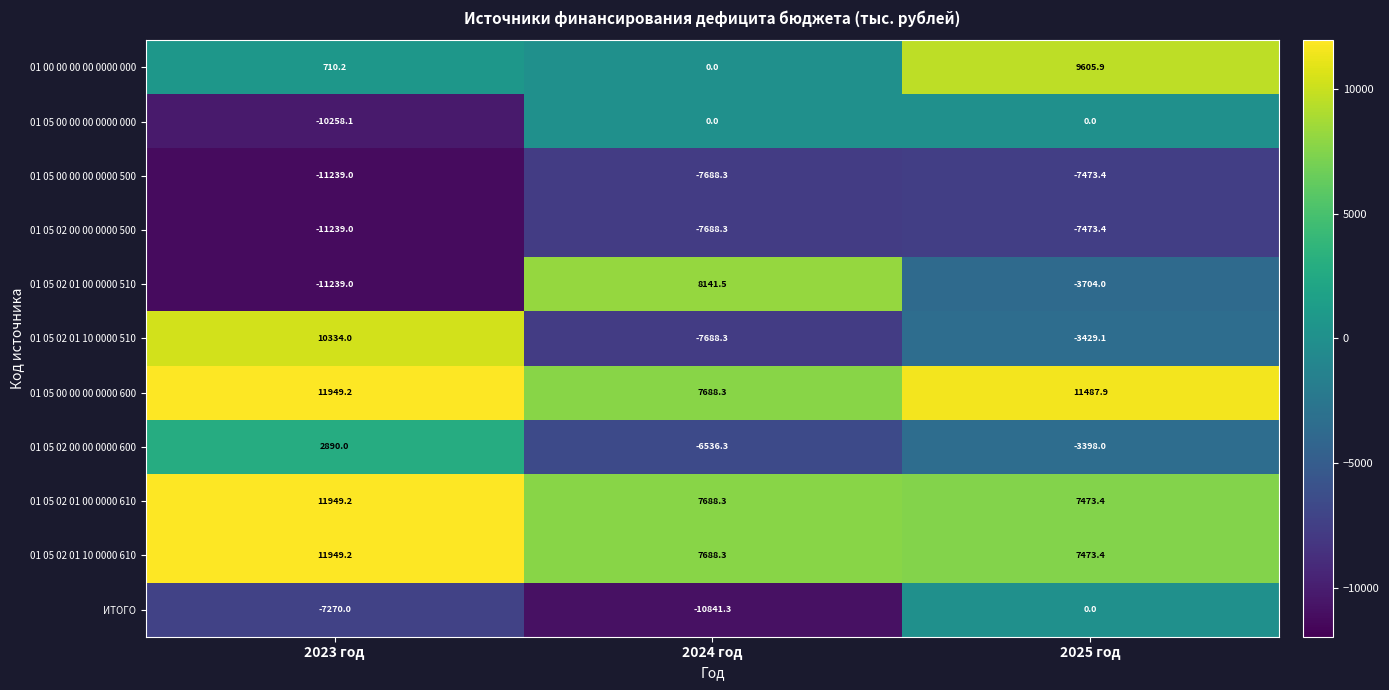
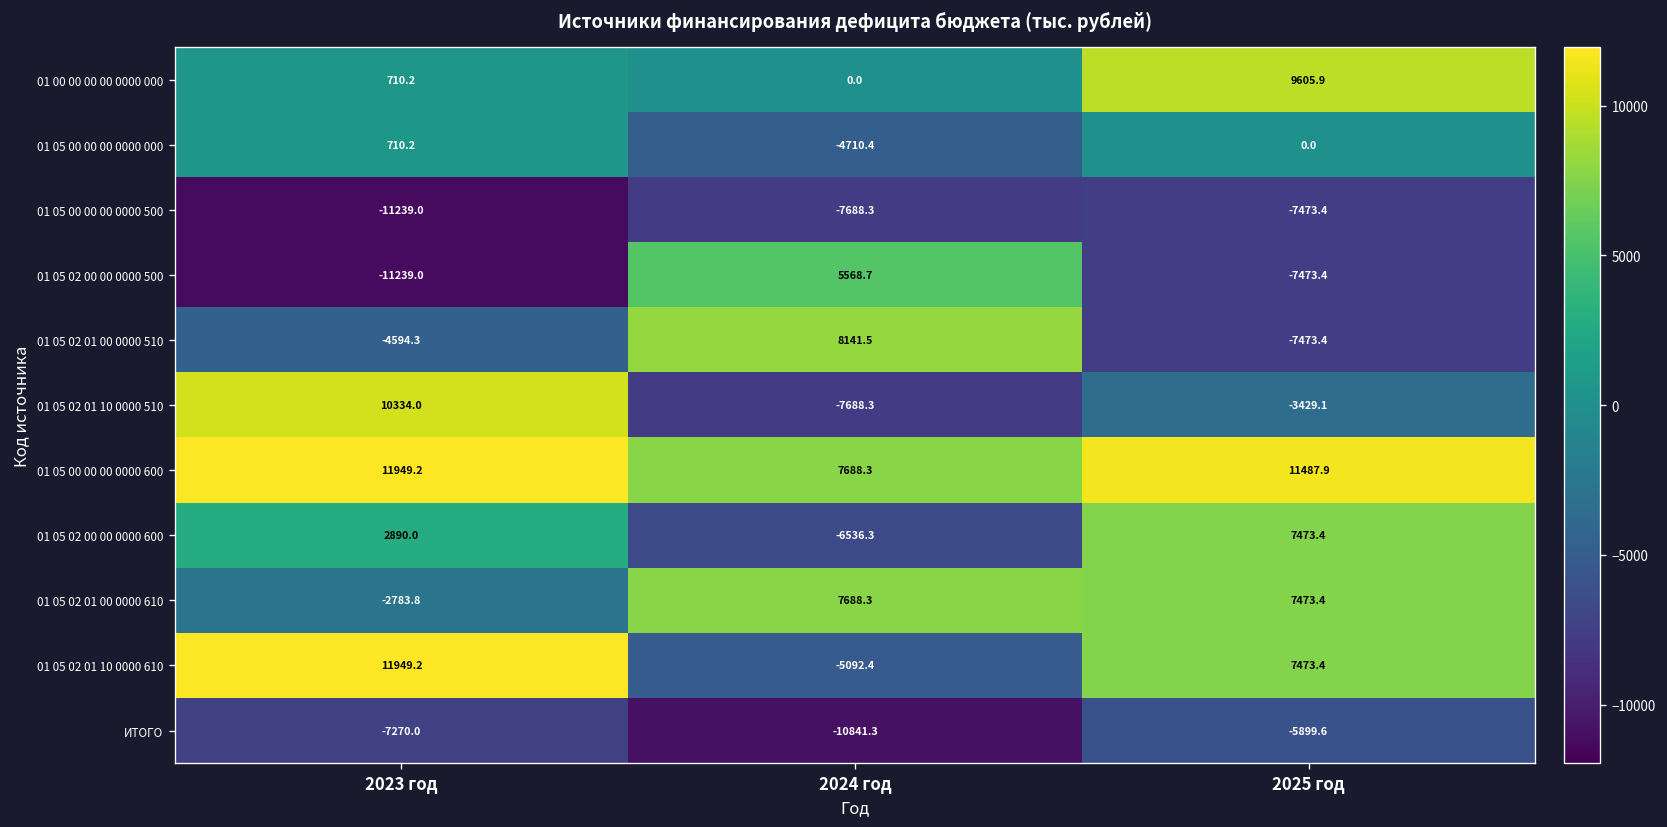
01 05 00 00 00 0000 000, 2023 год: -10258.1 -> 710.2
01 05 00 00 00 0000 000, 2024 год: 0.0 -> -4710.4
01 05 02 00 00 0000 500, 2024 год: -7688.3 -> 5568.7
01 05 02 01 00 0000 510, 2023 год: -11239.0 -> -4594.3
01 05 02 01 00 0000 510, 2025 год: -3704.0 -> -7473.4
01 05 02 00 00 0000 600, 2025 год: -3398.0 -> 7473.4
01 05 02 01 00 0000 610, 2023 год: 11949.2 -> -2783.8
01 05 02 01 10 0000 610, 2024 год: 7688.3 -> -5092.4
ИТОГО, 2025 год: 0.0 -> -5899.6
